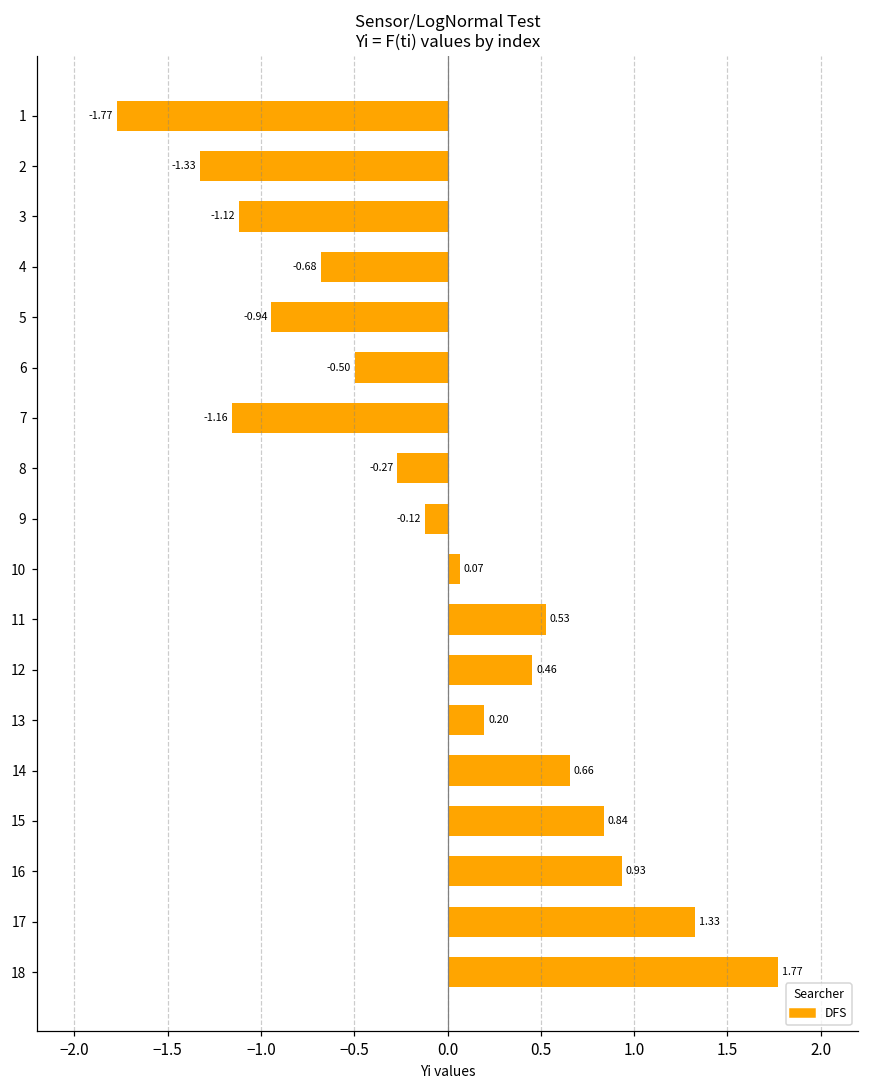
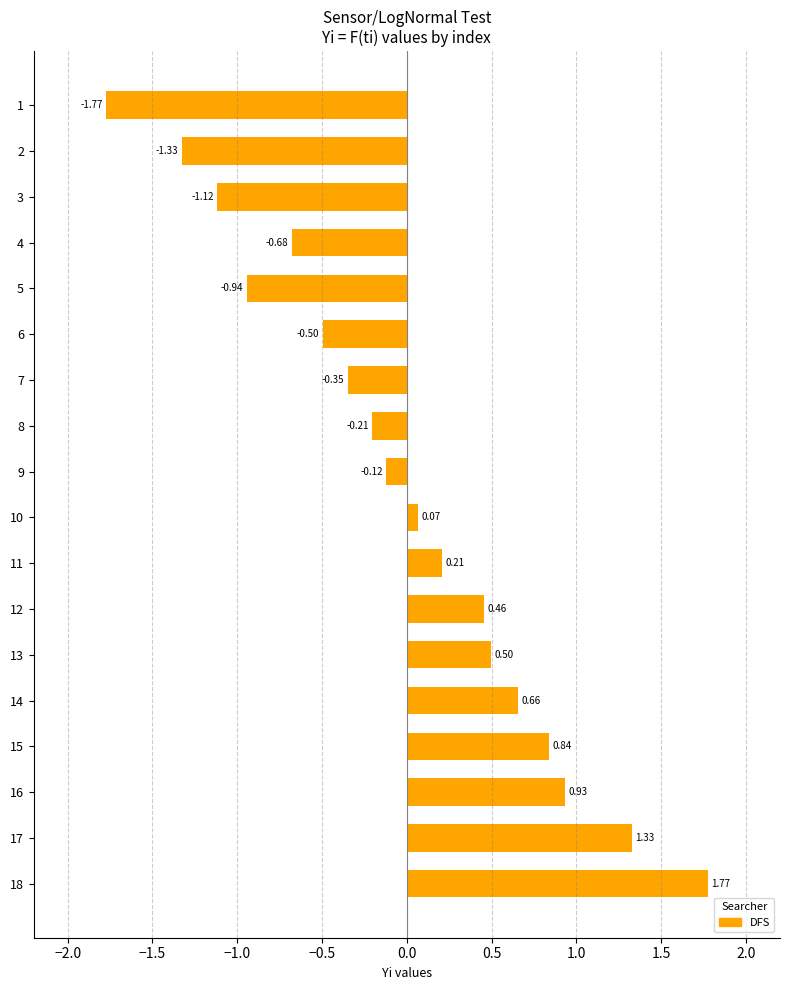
7: -1.16 -> -0.35
8: -0.27 -> -0.21
11: 0.53 -> 0.21
13: 0.20 -> 0.50
